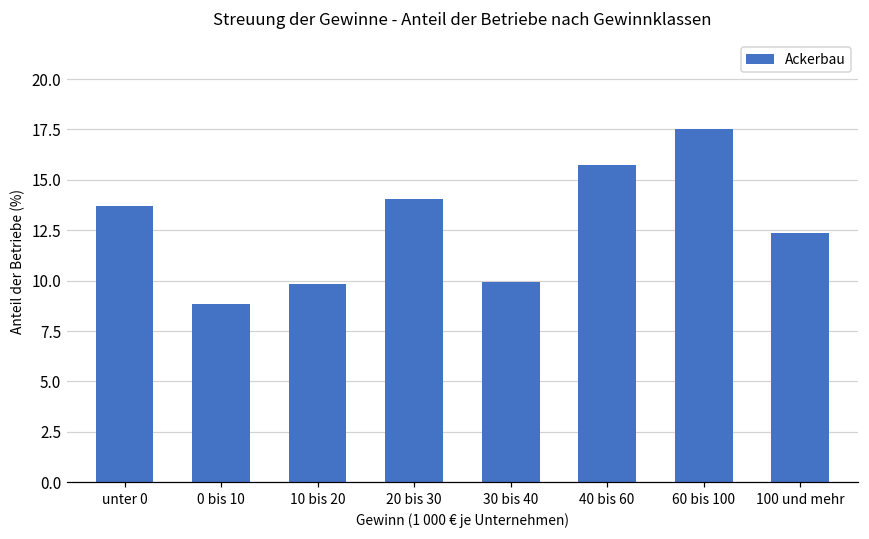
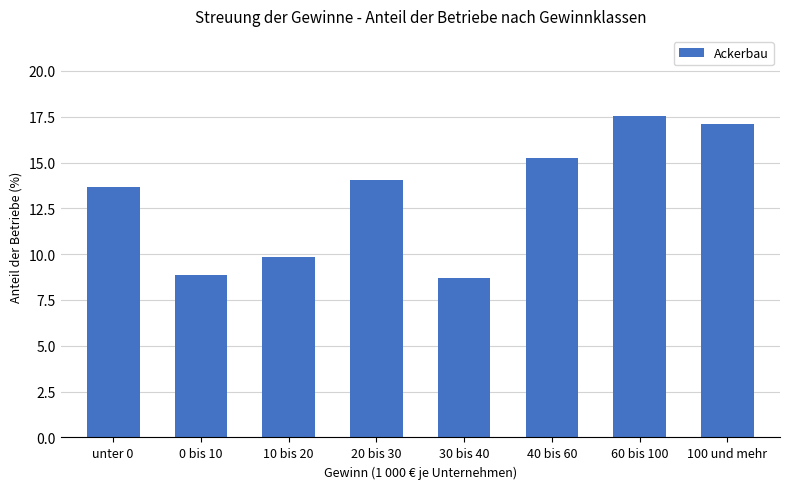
30 bis 40: 9.9 -> 8.7
40 bis 60: 15.7 -> 15.2
100 und mehr: 12.4 -> 17.1
